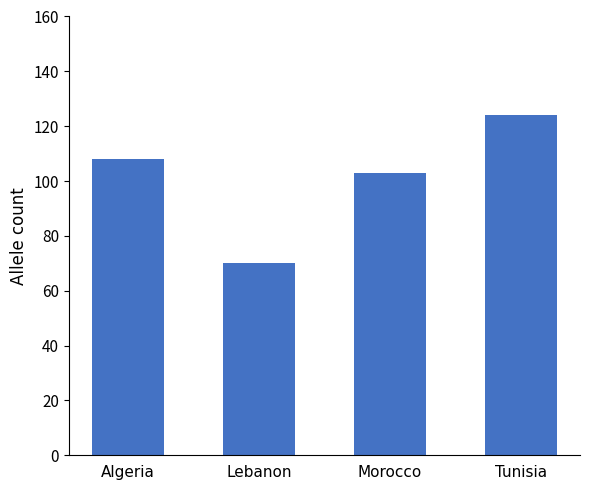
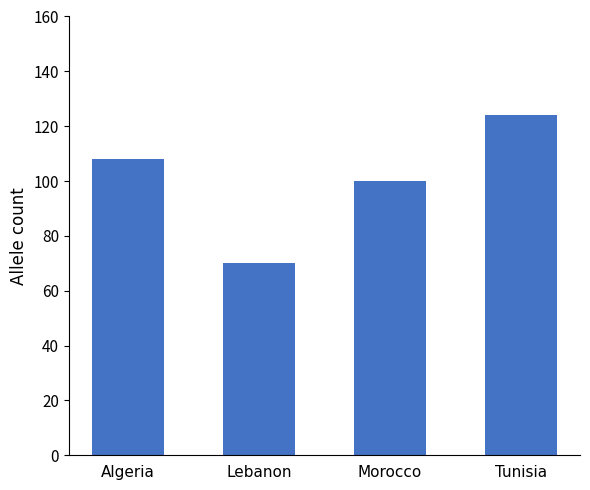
Morocco: 103 -> 100
